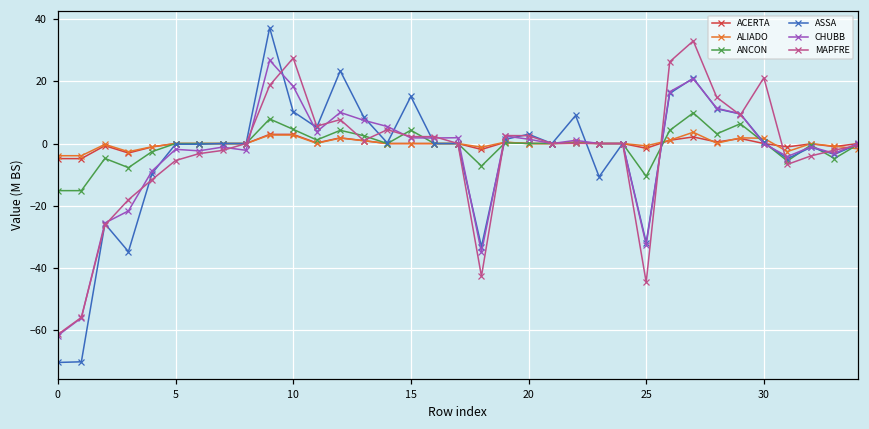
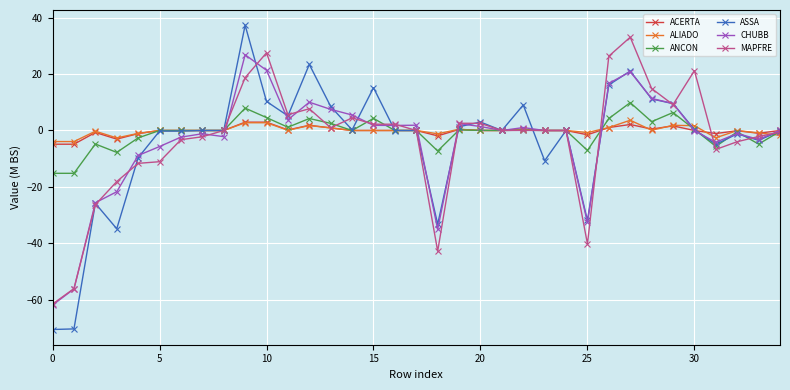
CHUBB, 5: -2 -> -6
MAPFRE, 5: -5 -> -11
CHUBB, 10: 18 -> 21
ANCON, 25: -11 -> -7
MAPFRE, 25: -45 -> -40
